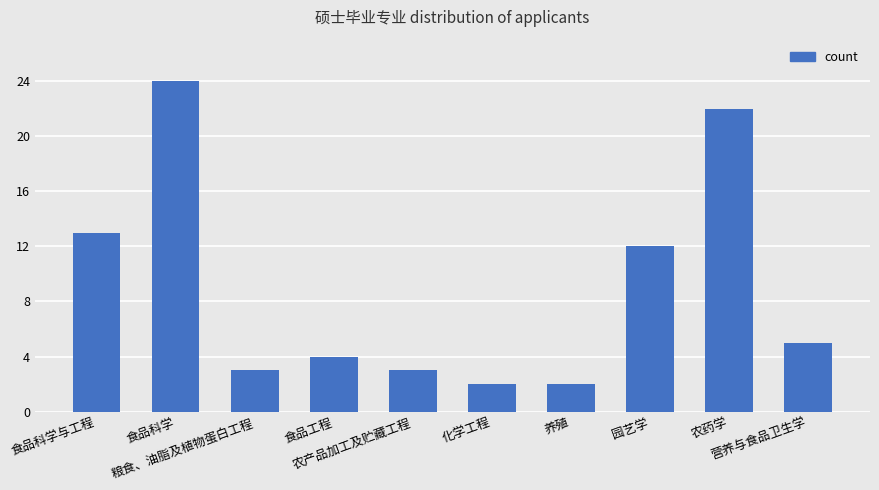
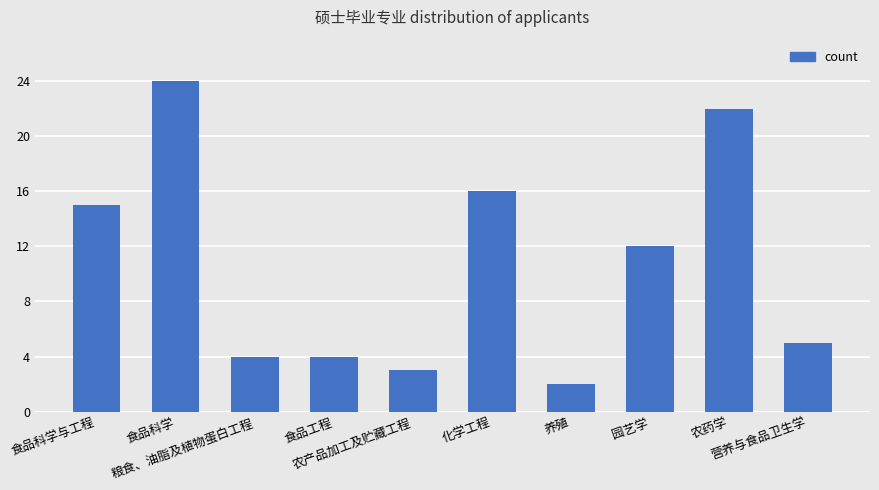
食品科学与工程: 13 -> 15
粮食、油脂及植物蛋白工程: 3 -> 4
化学工程: 2 -> 16
